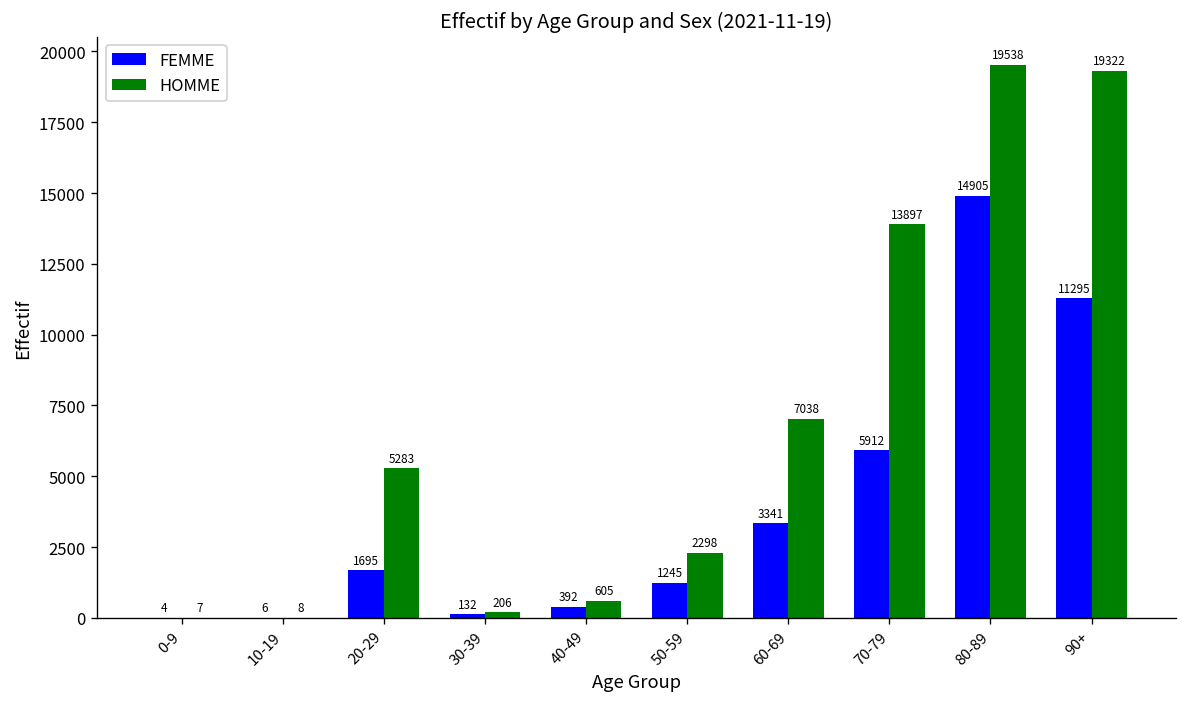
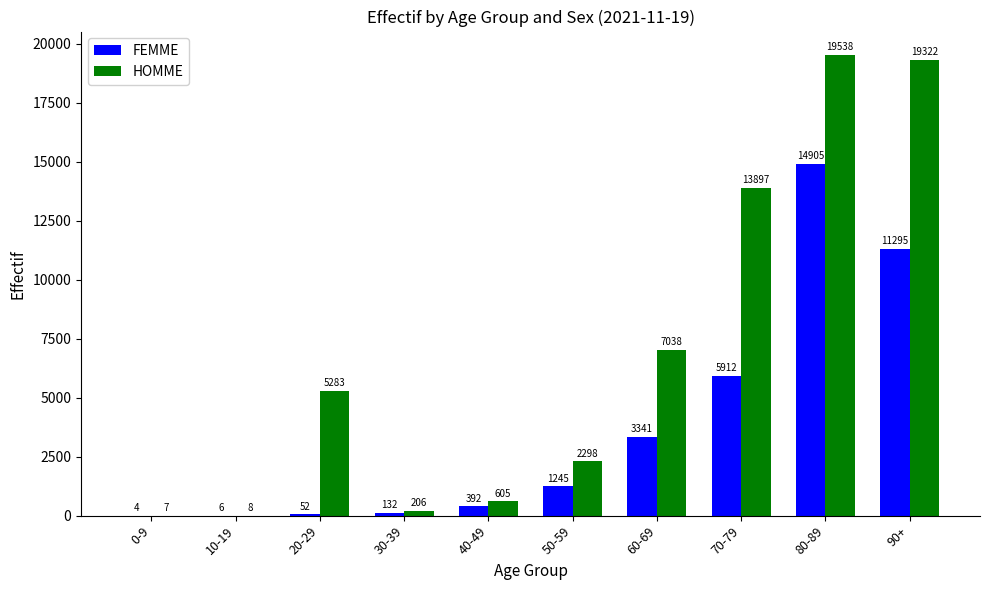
FEMME, 20-29: 1695 -> 52
